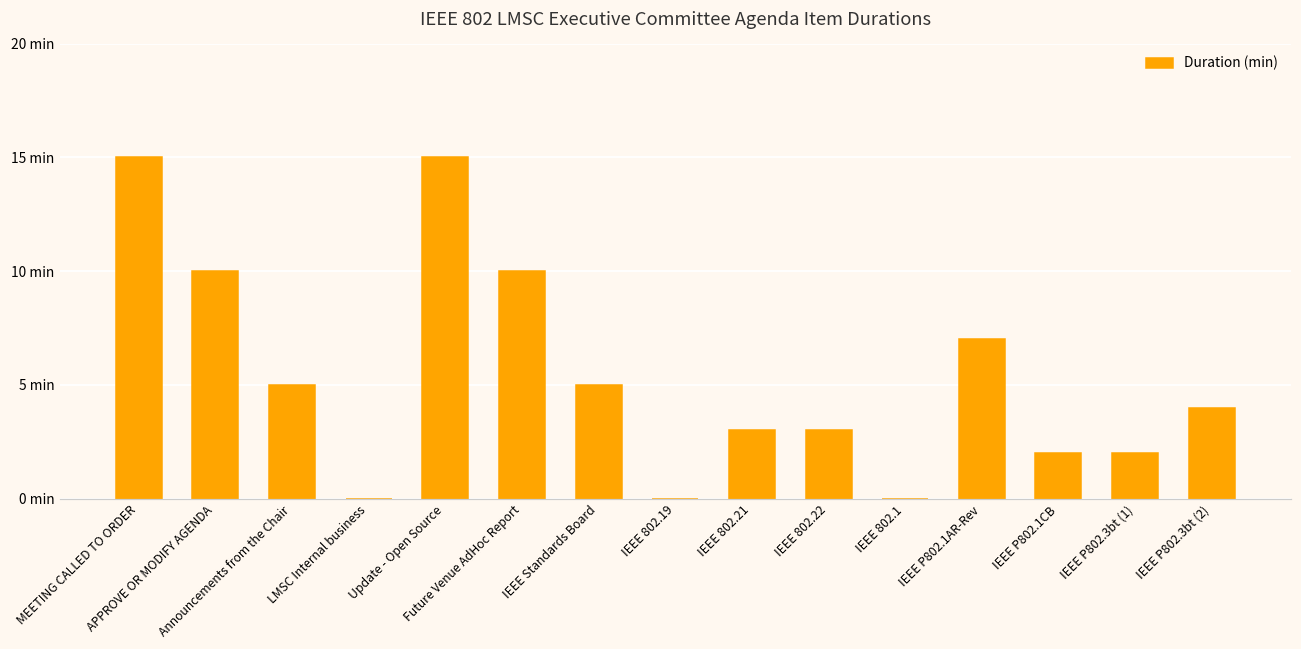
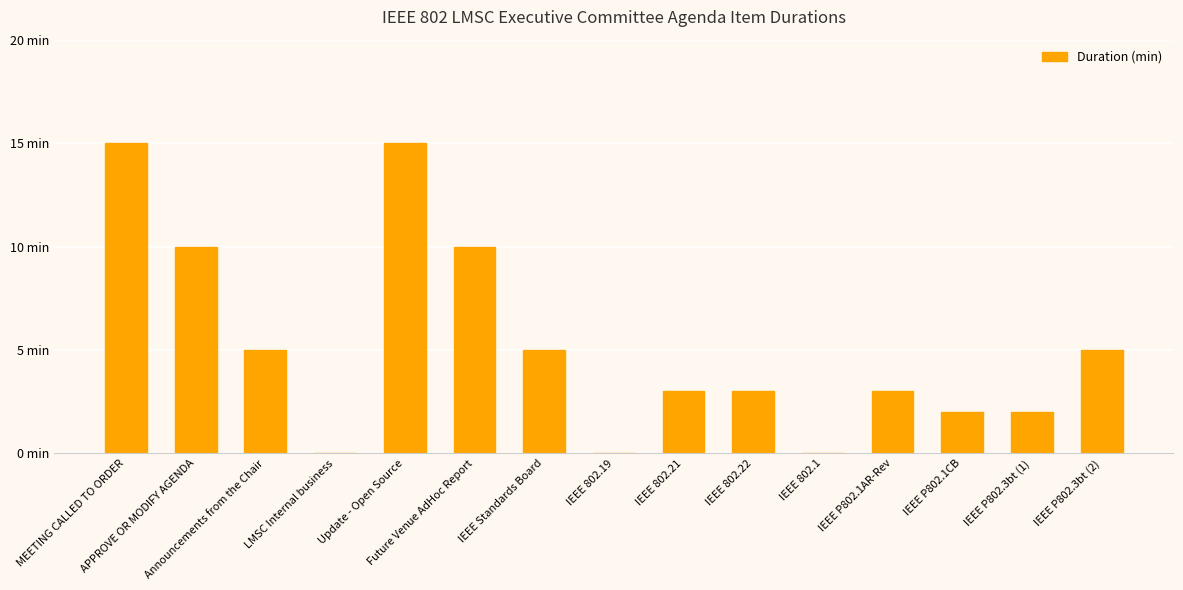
IEEE P802.1AR-Rev: 7 min -> 3 min
IEEE P802.3bt (2): 4 min -> 5 min
